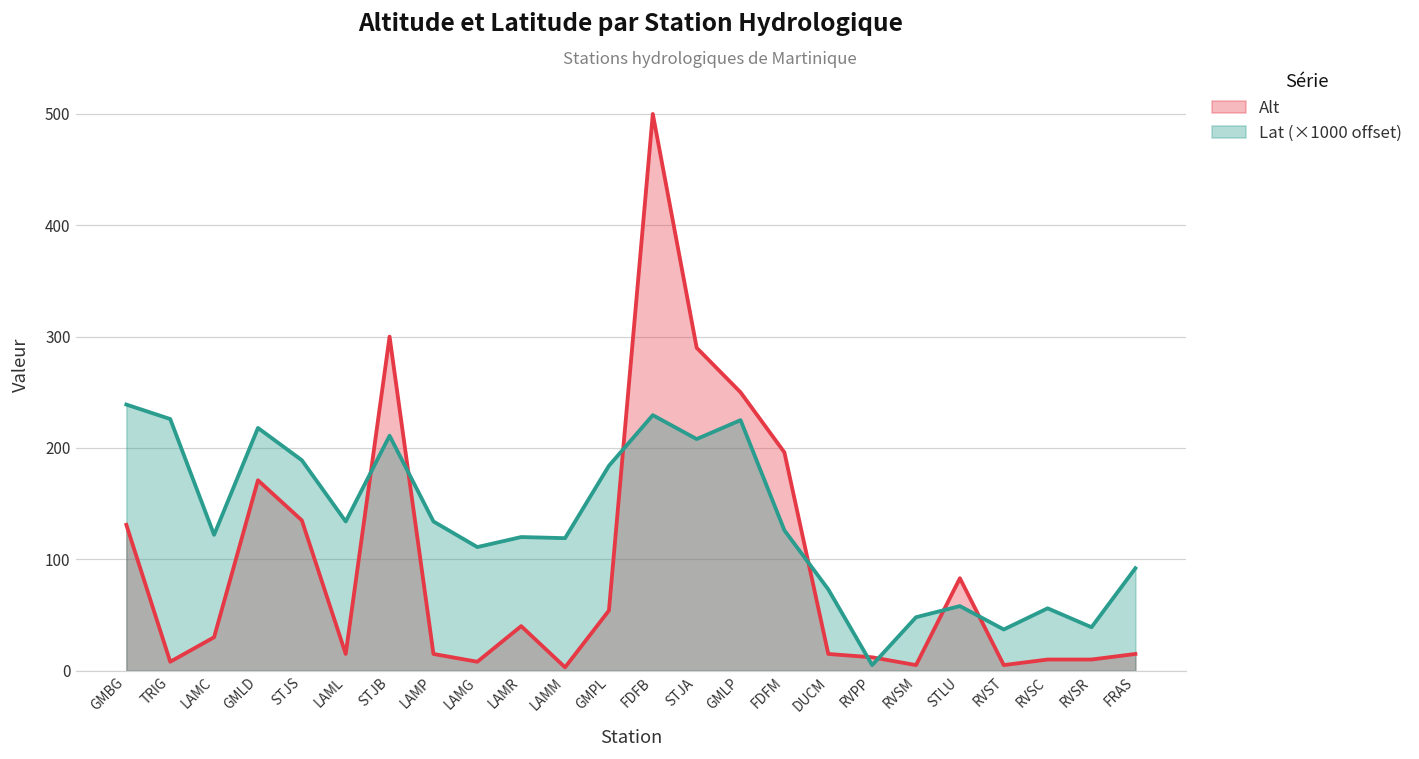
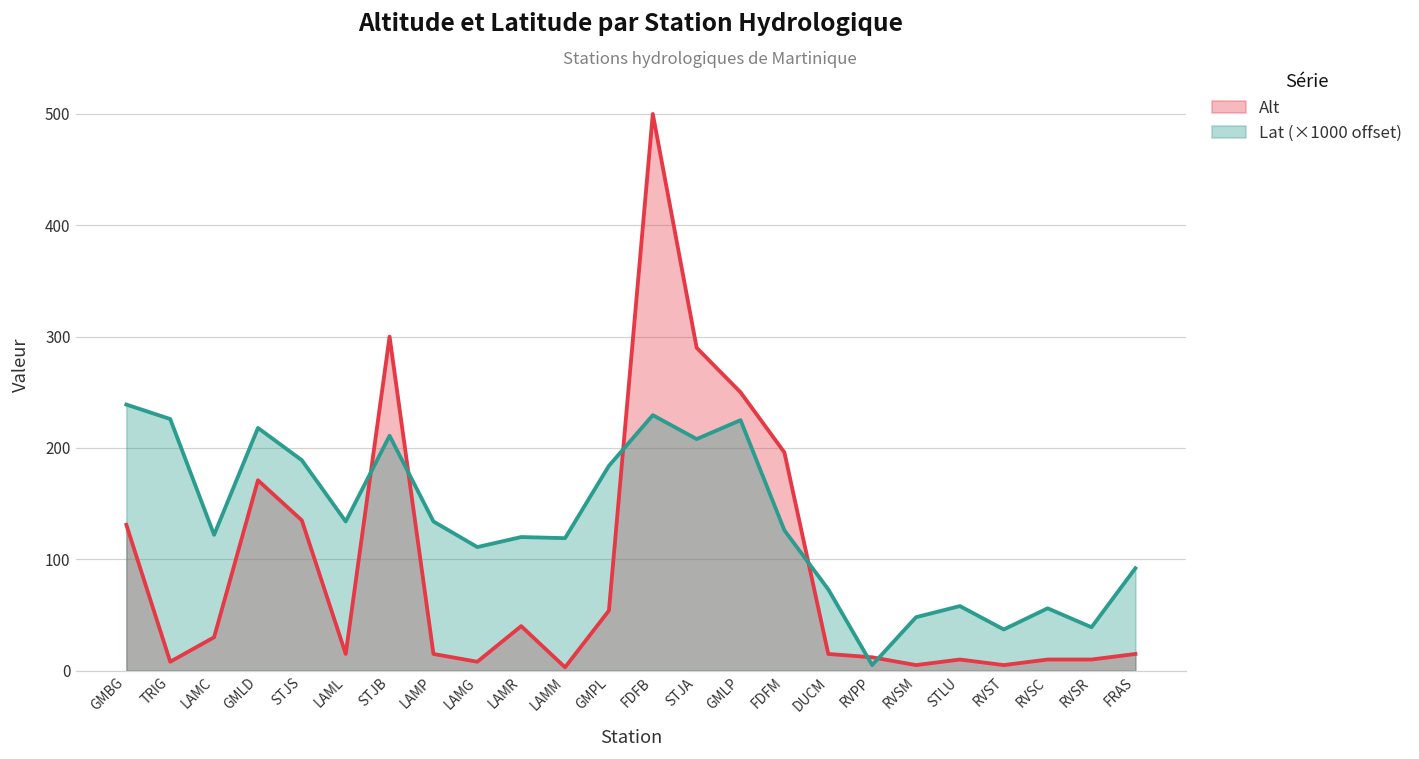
Alt, STLU: 83 -> 10
